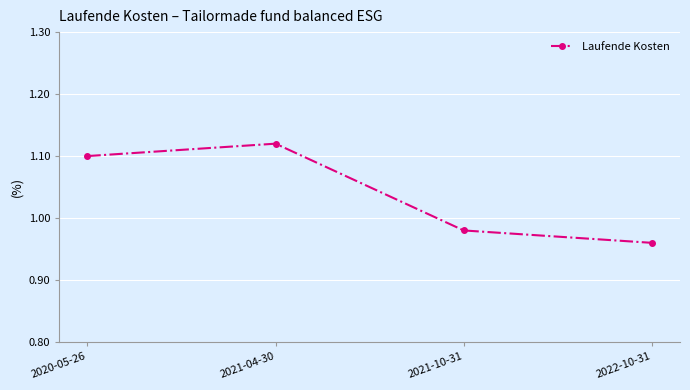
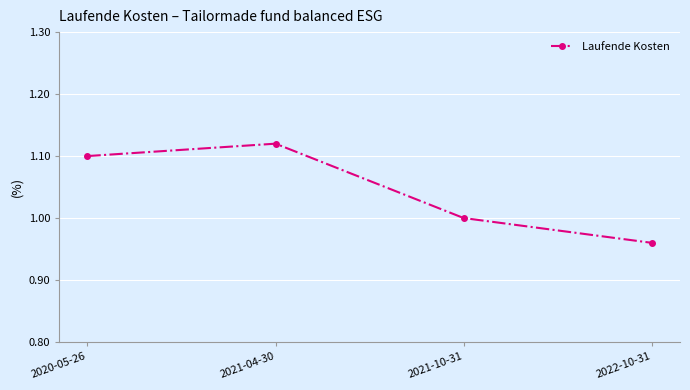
2021-10-31: 0.98 -> 1.00
